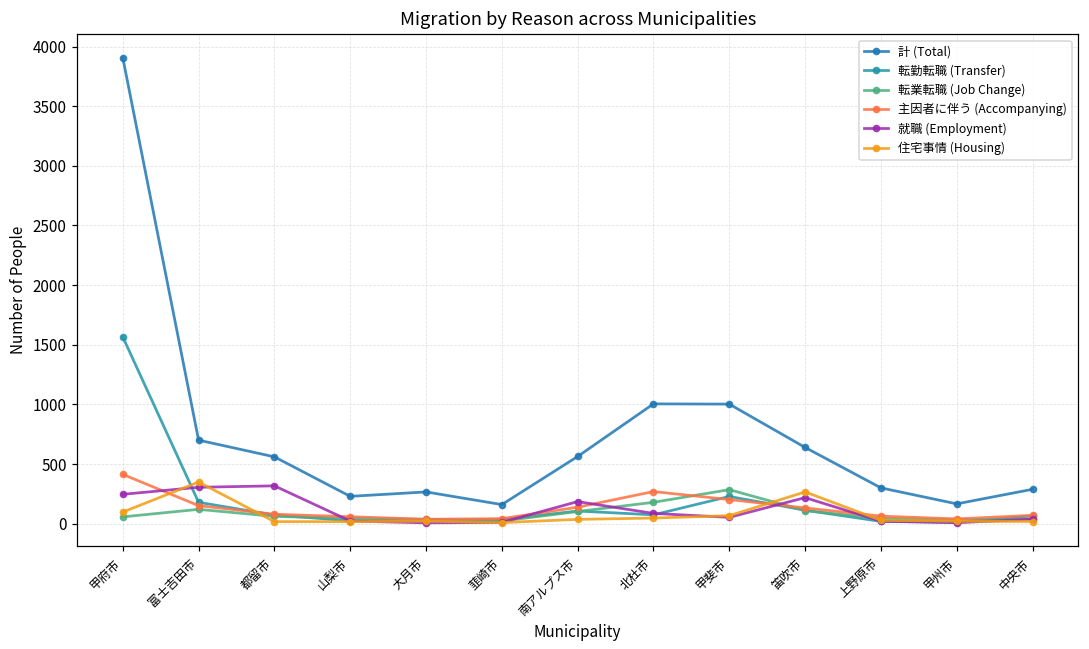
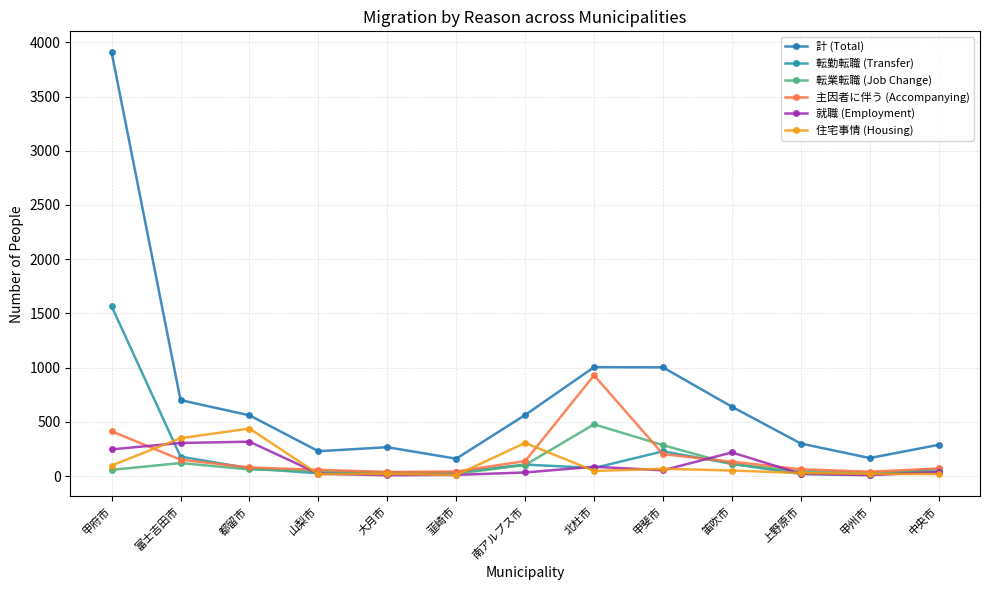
住宅事情 (Housing), 都留市: 20 -> 440
就職 (Employment), 南アルプス市: 190 -> 30
住宅事情 (Housing), 南アルプス市: 40 -> 310
転業転職 (Job Change), 北杜市: 180 -> 480
主因者に伴う (Accompanying), 北杜市: 270 -> 930
住宅事情 (Housing), 笛吹市: 270 -> 50
